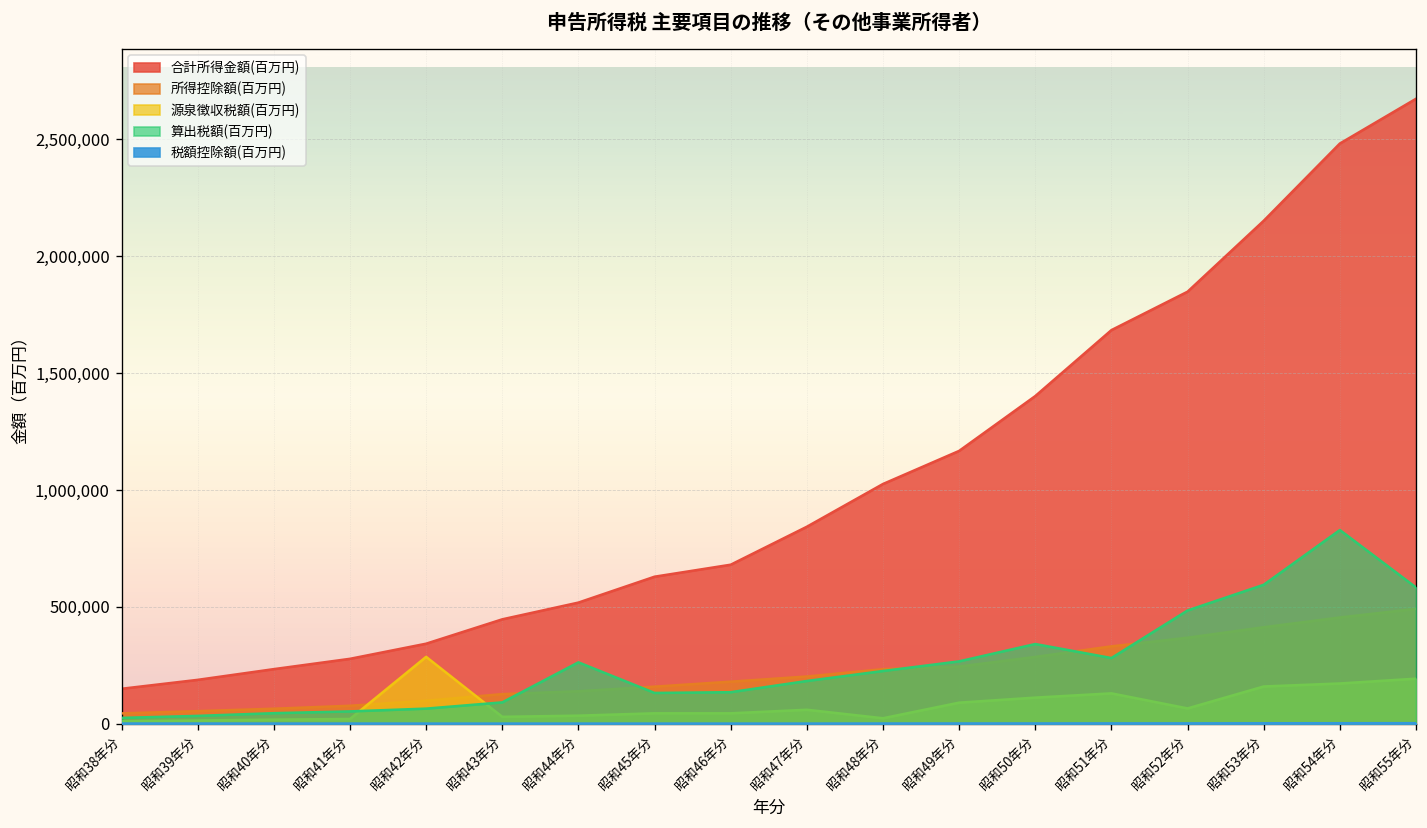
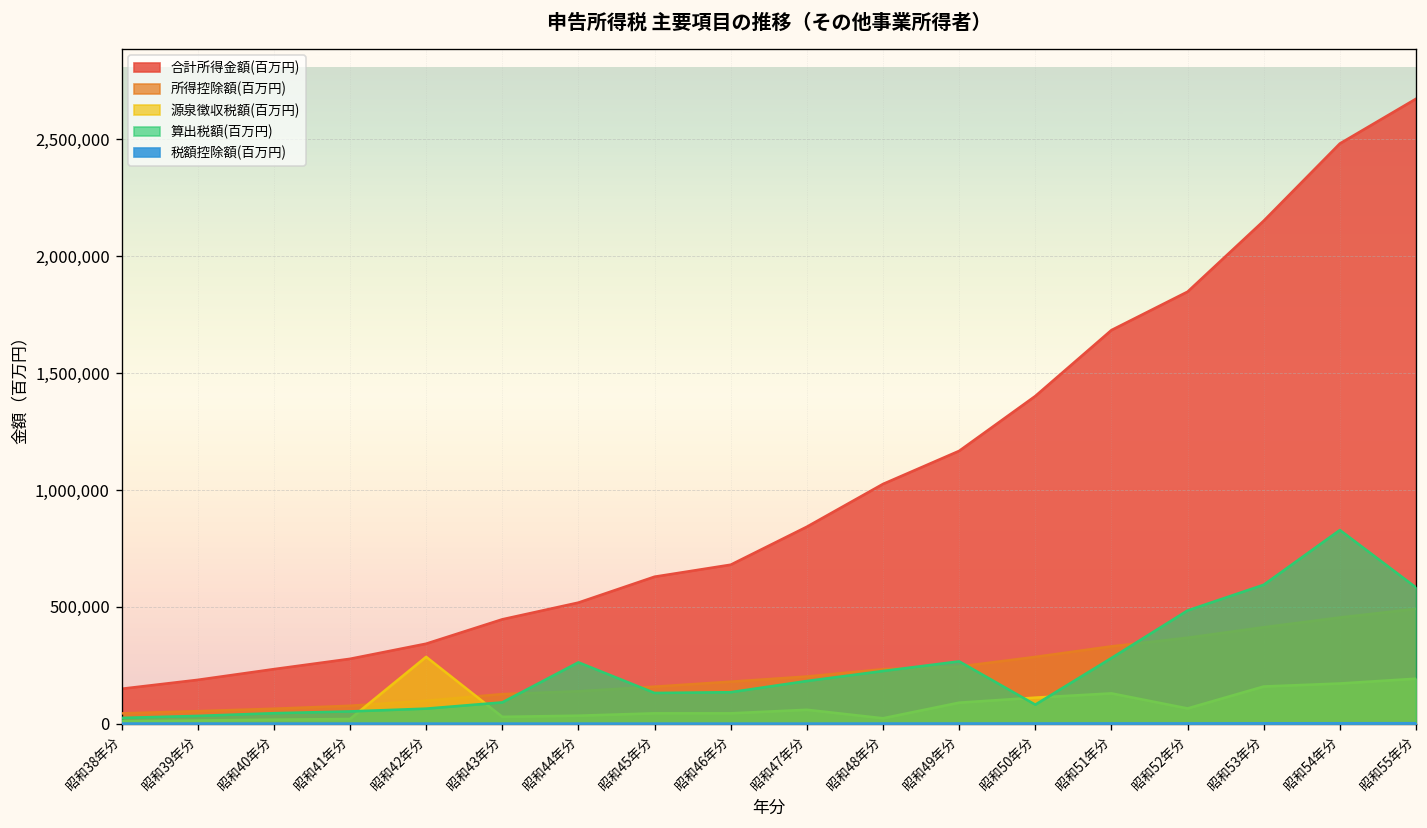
算出税額(百万円), 昭和50年分: 340,000 -> 80,000
